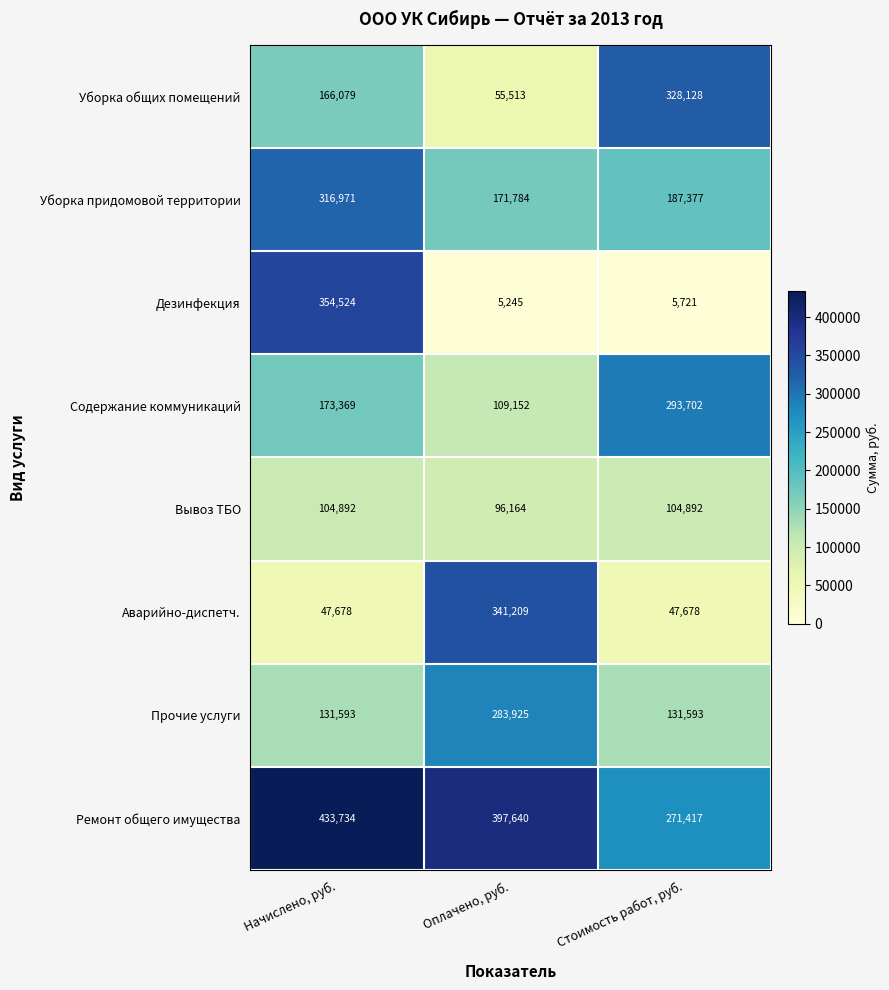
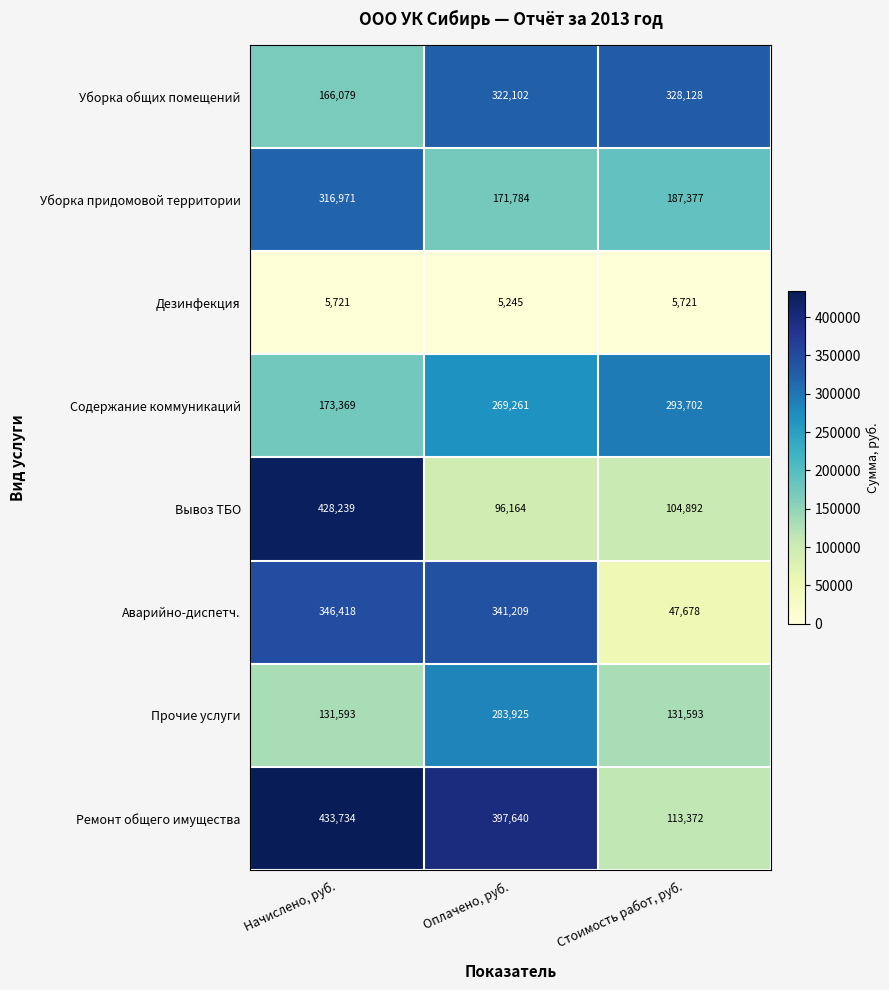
Уборка общих помещений, Оплачено, руб.: 55,513 -> 322,102
Дезинфекция, Начислено, руб.: 354,524 -> 5,721
Содержание коммуникаций, Оплачено, руб.: 109,152 -> 269,261
Вывоз ТБО, Начислено, руб.: 104,892 -> 428,239
Аварийно-диспетч., Начислено, руб.: 47,678 -> 346,418
Ремонт общего имущества, Стоимость работ, руб.: 271,417 -> 113,372
